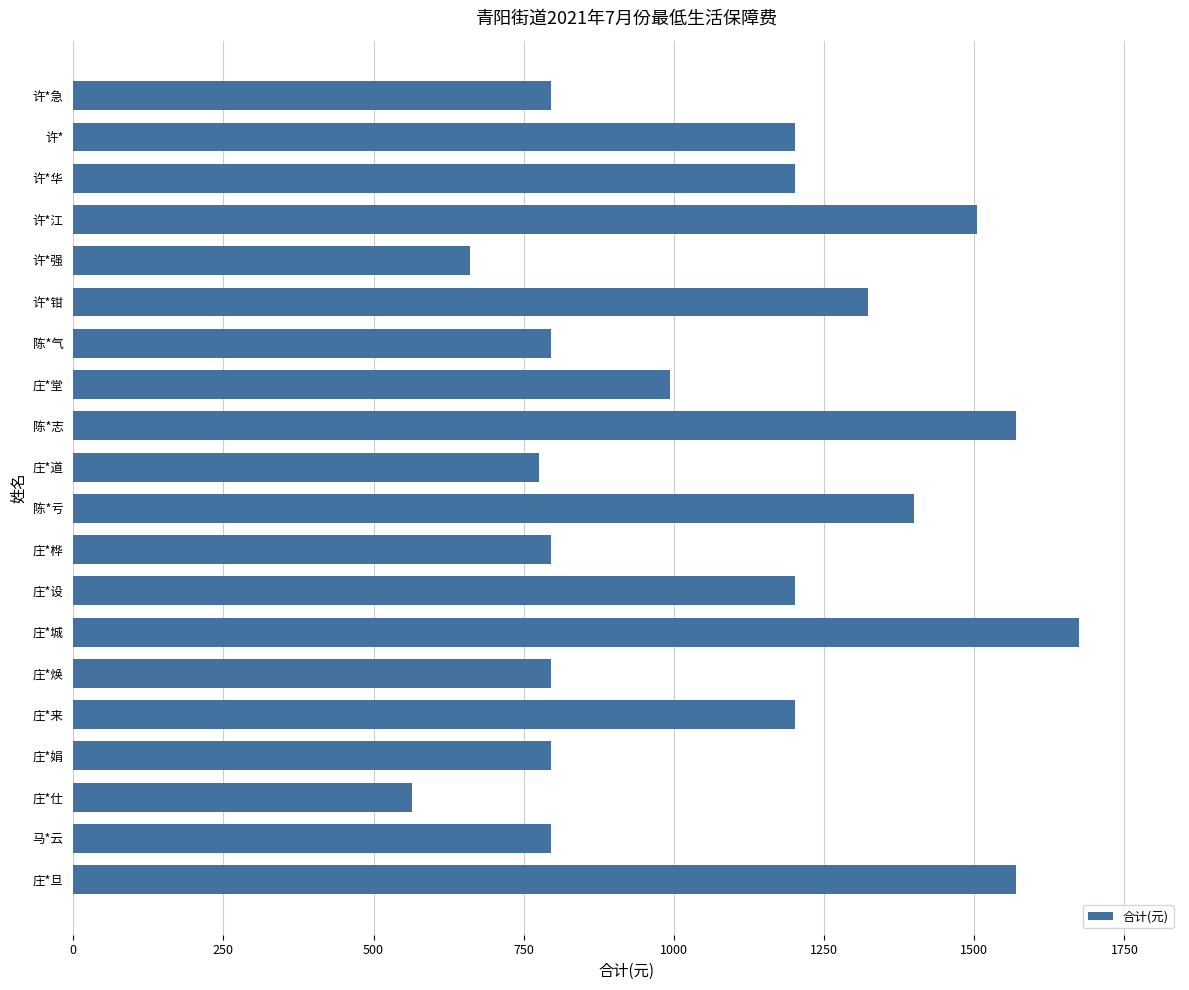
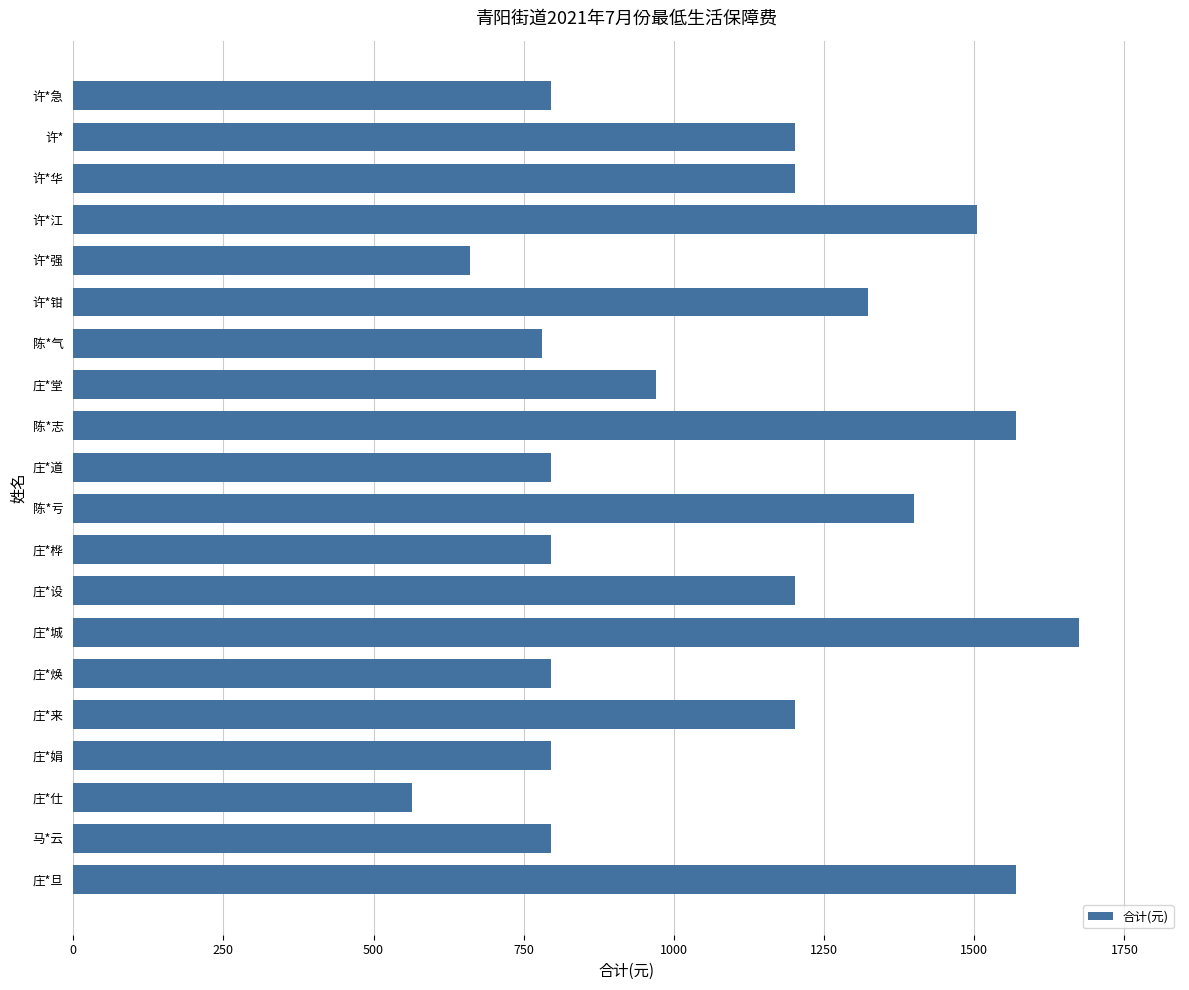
陈*气: 800 -> 780
庄*堂: 990 -> 970
庄*道: 780 -> 800
